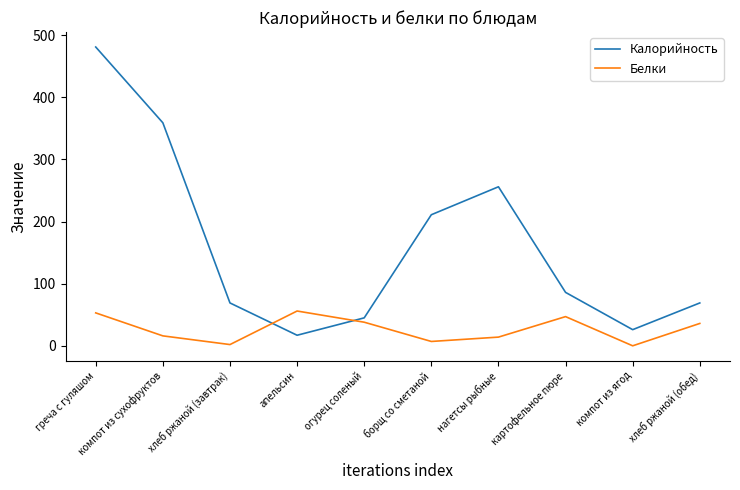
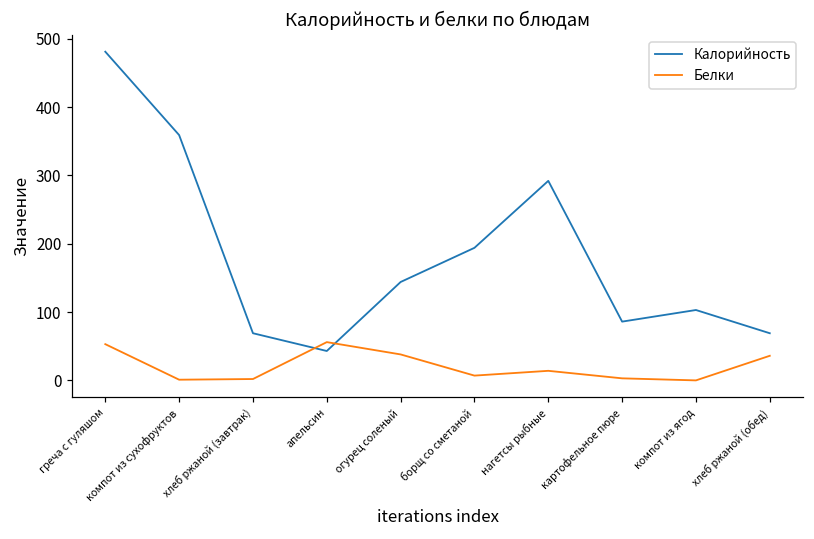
Белки, компот из сухофруктов: 20 -> 0
Калорийность, апельсин: 20 -> 40
Калорийность, огурец соленый: 50 -> 140
Калорийность, борщ со сметаной: 210 -> 190
Калорийность, нагетсы рыбные: 260 -> 290
Белки, картофельное пюре: 50 -> 0
Калорийность, компот из ягод: 30 -> 100
